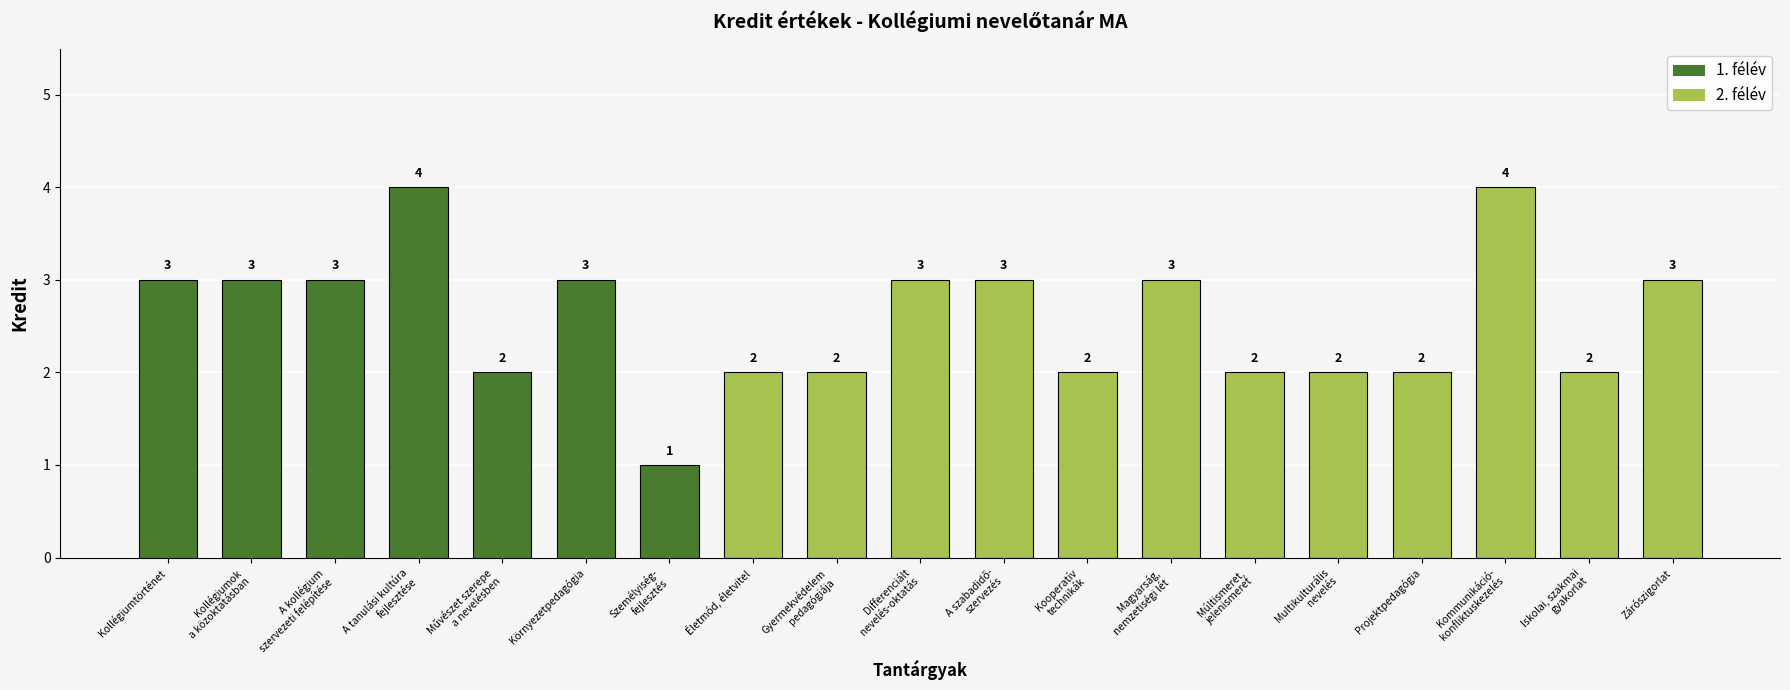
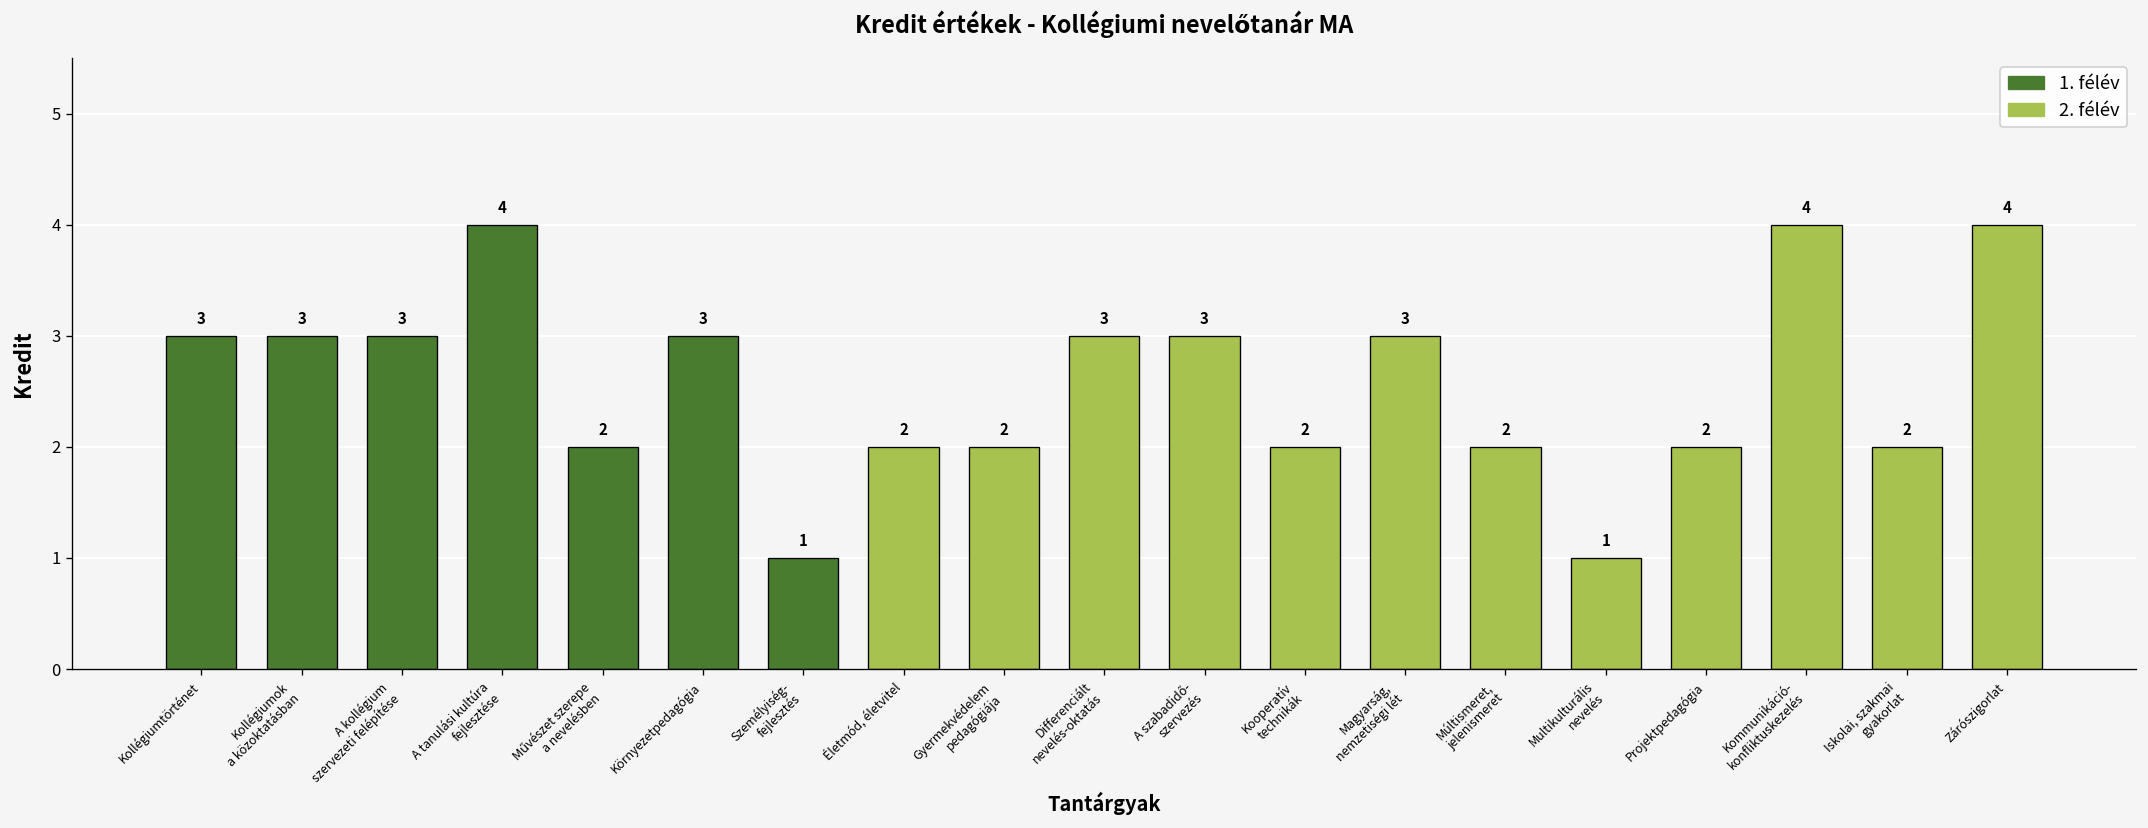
Multikulturális nevelés: 2 -> 1
Zárószigorlat: 3 -> 4
